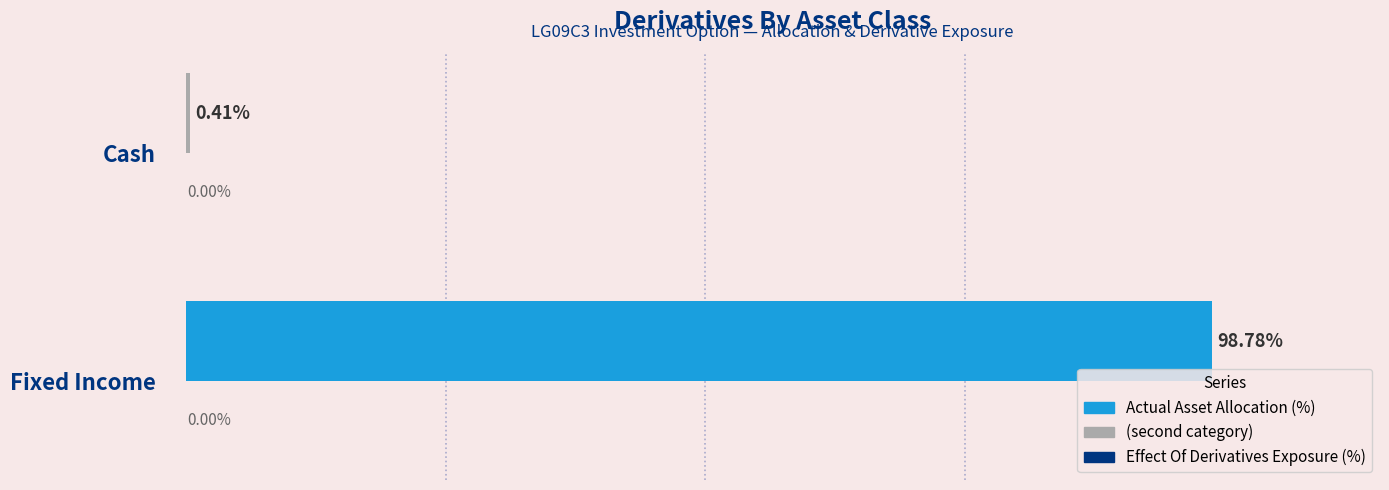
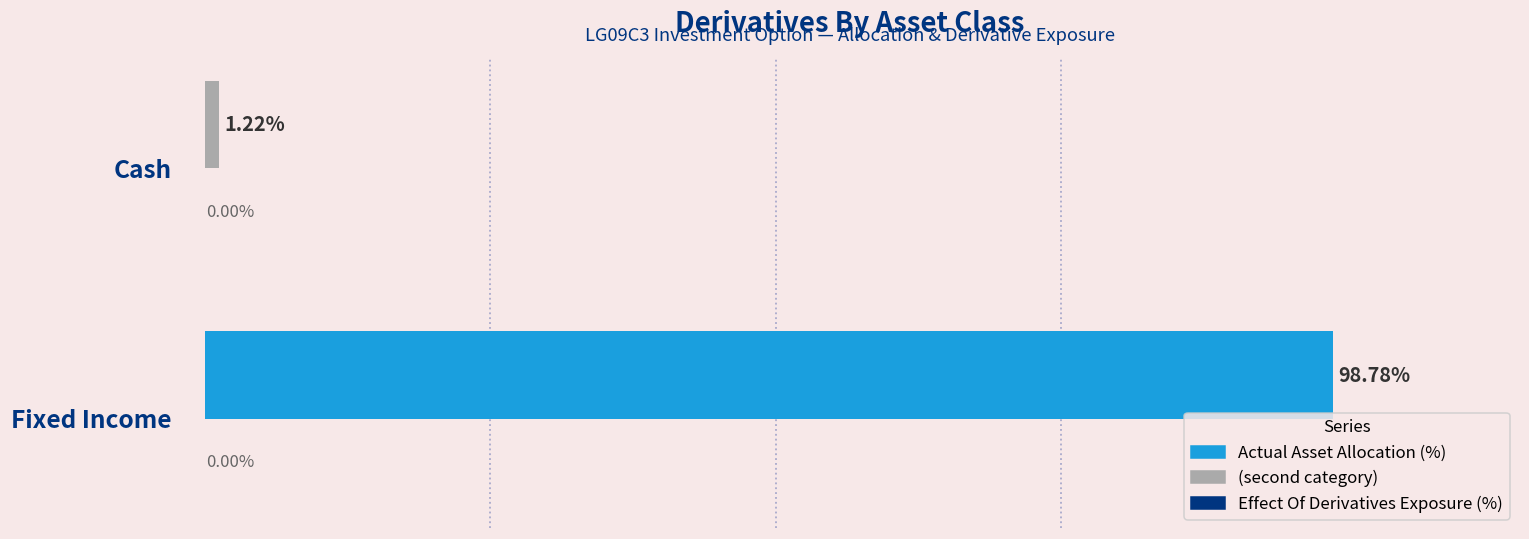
Actual Asset Allocation (%), Cash: 0.41% -> 1.22%
